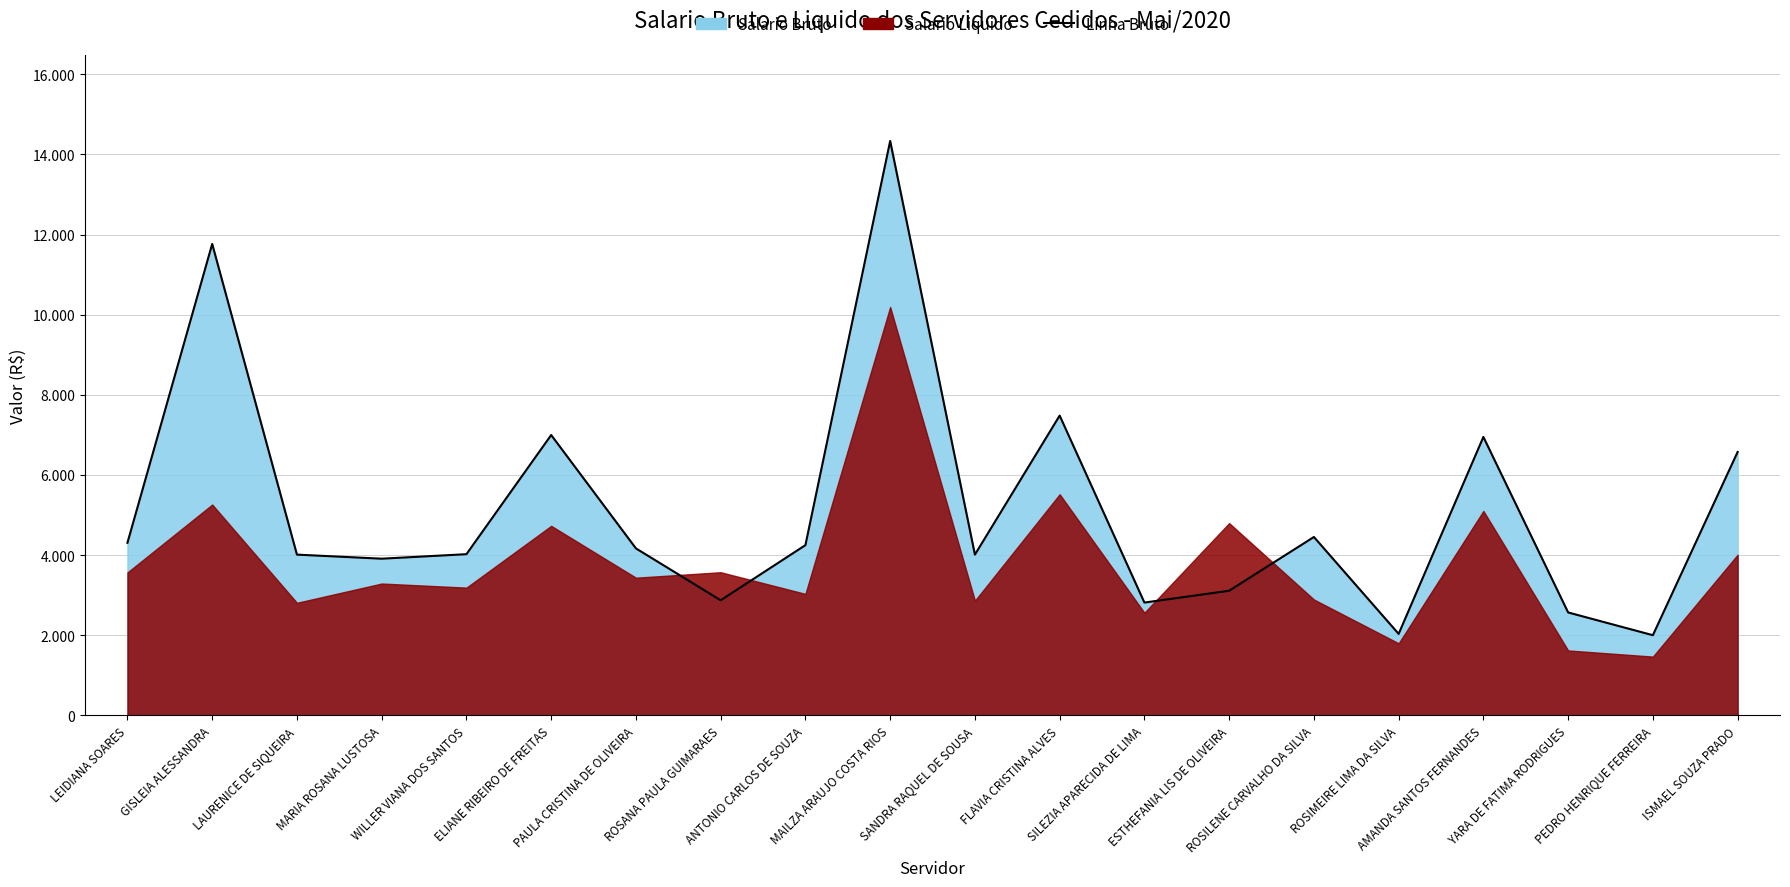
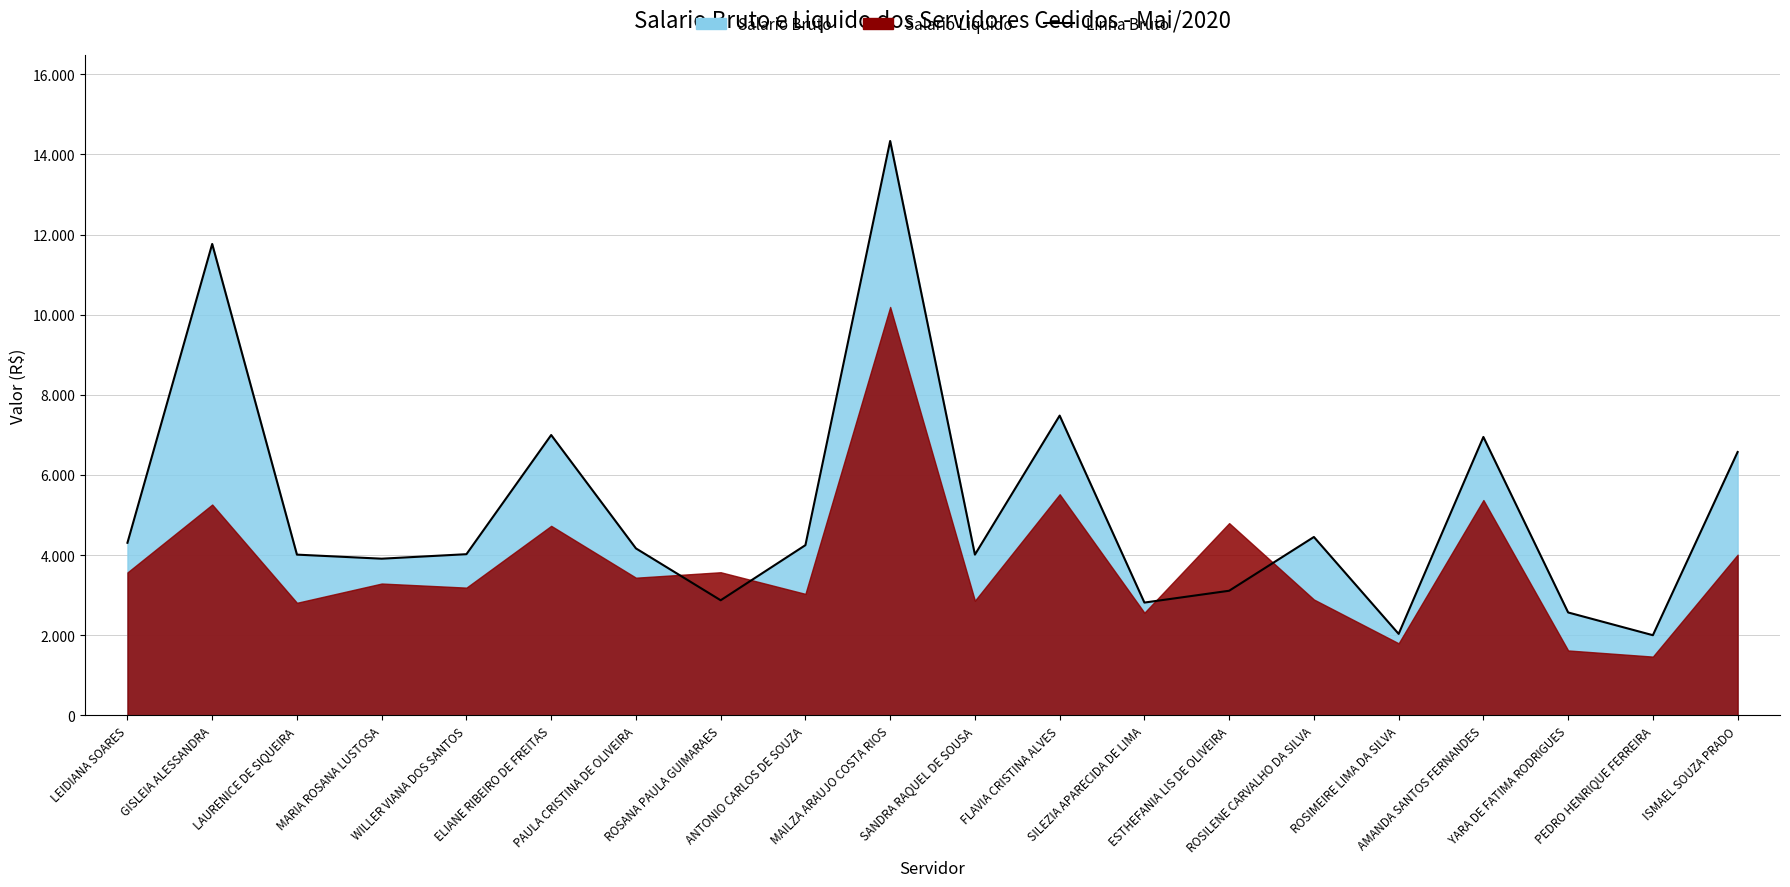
Salario Liquido, AMANDA SANTOS FERNANDES: 5.1 -> 5.4
